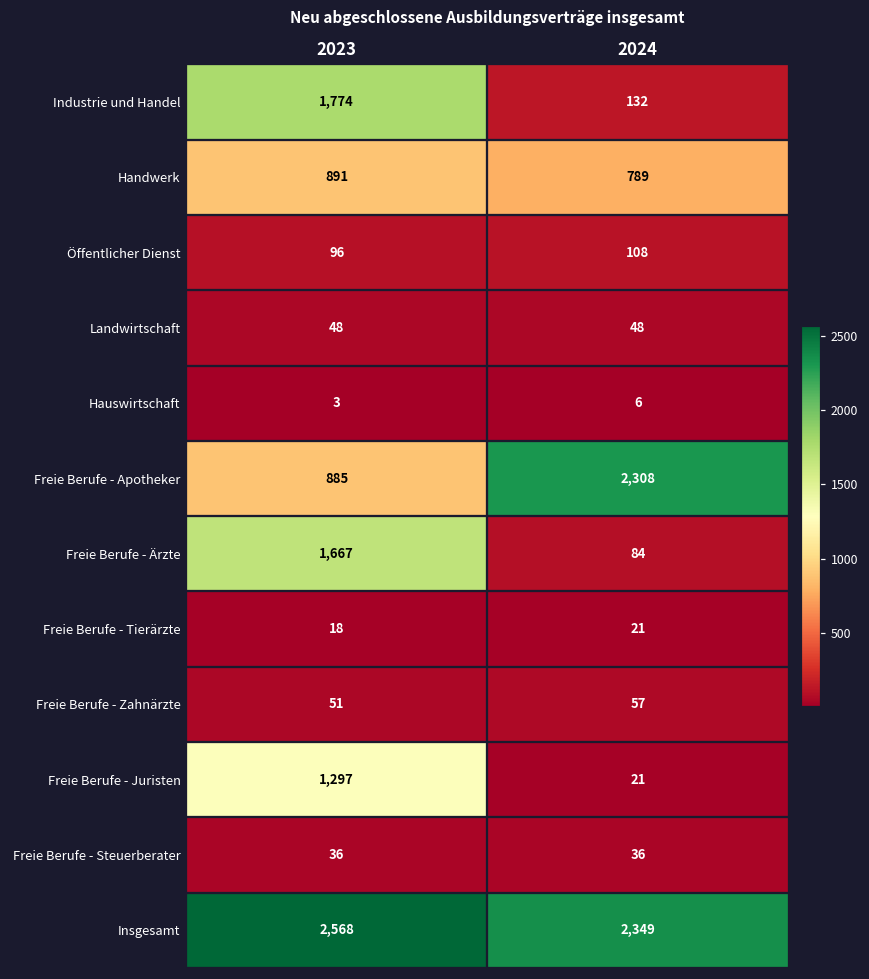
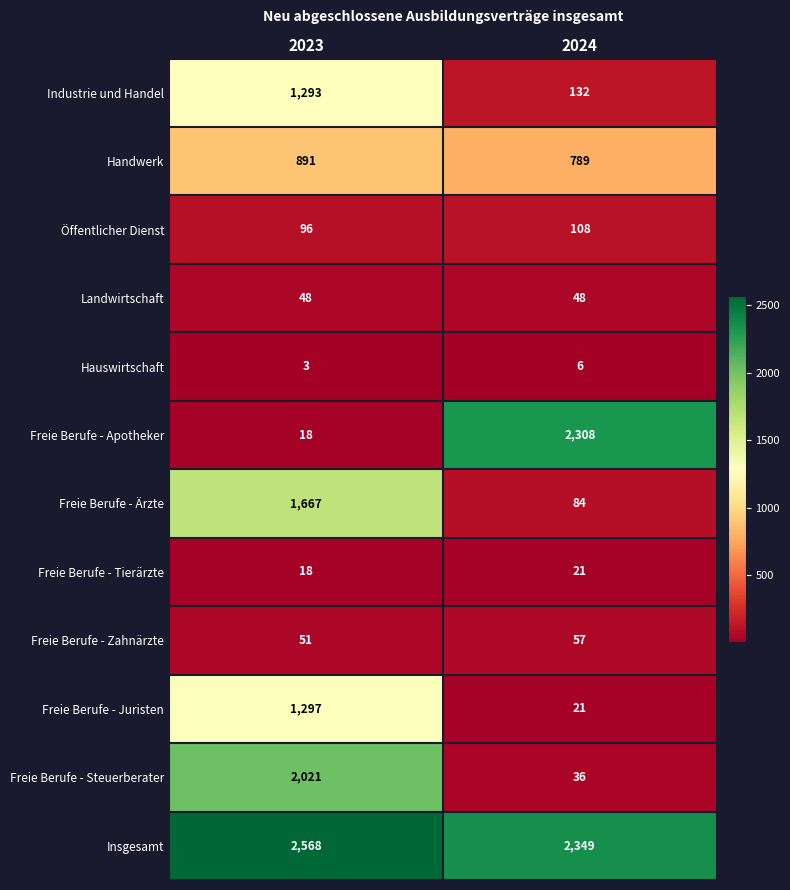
Industrie und Handel, 2023: 1,774 -> 1,293
Freie Berufe - Apotheker, 2023: 885 -> 18
Freie Berufe - Steuerberater, 2023: 36 -> 2,021
